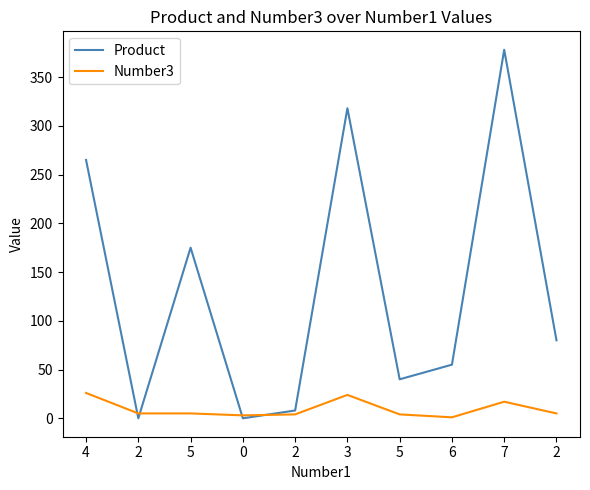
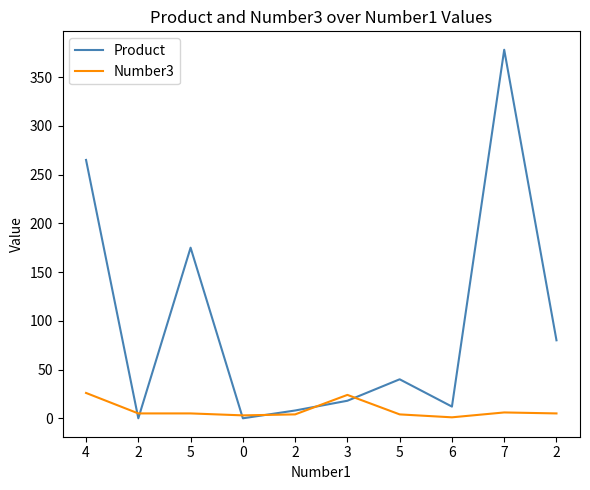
Product, 3: 320 -> 20
Product, 6: 60 -> 10
Number3, 7: 20 -> 10
